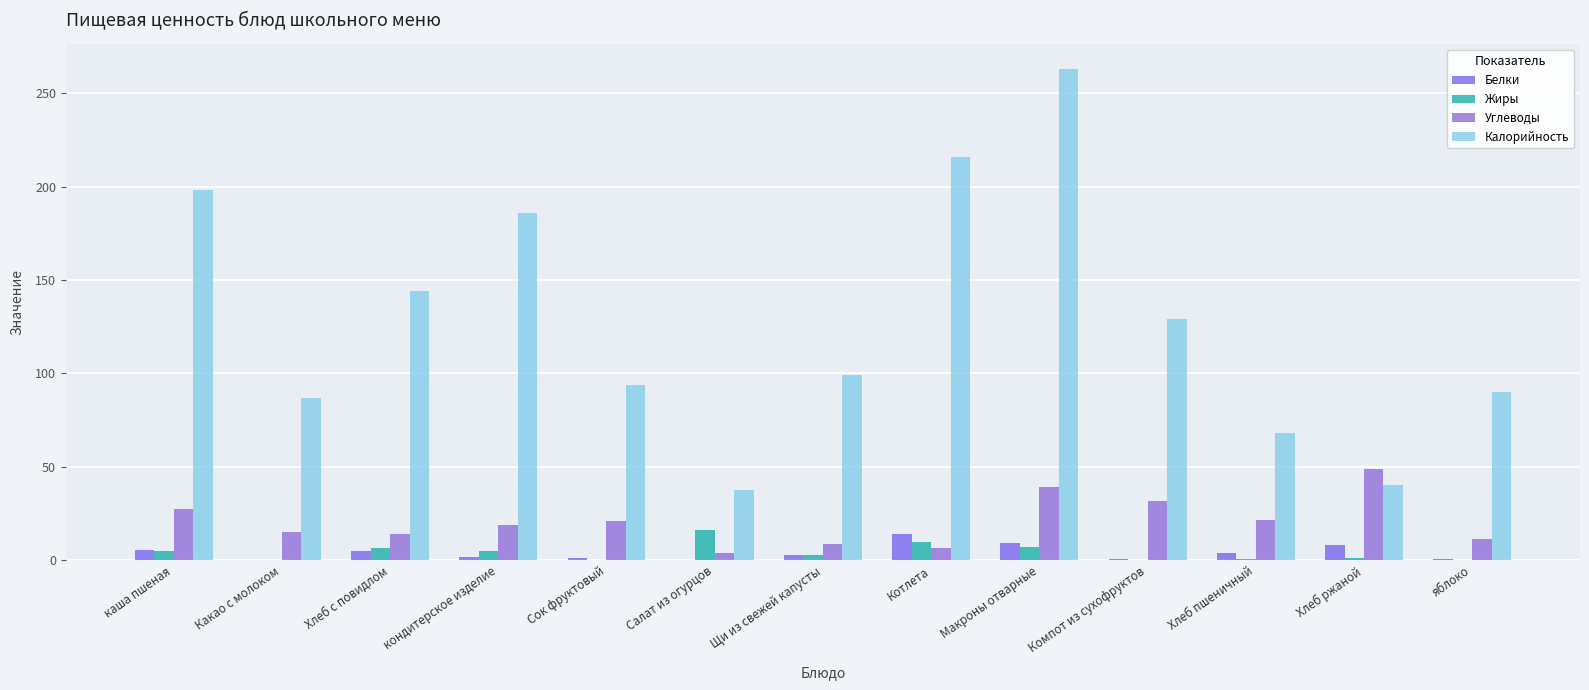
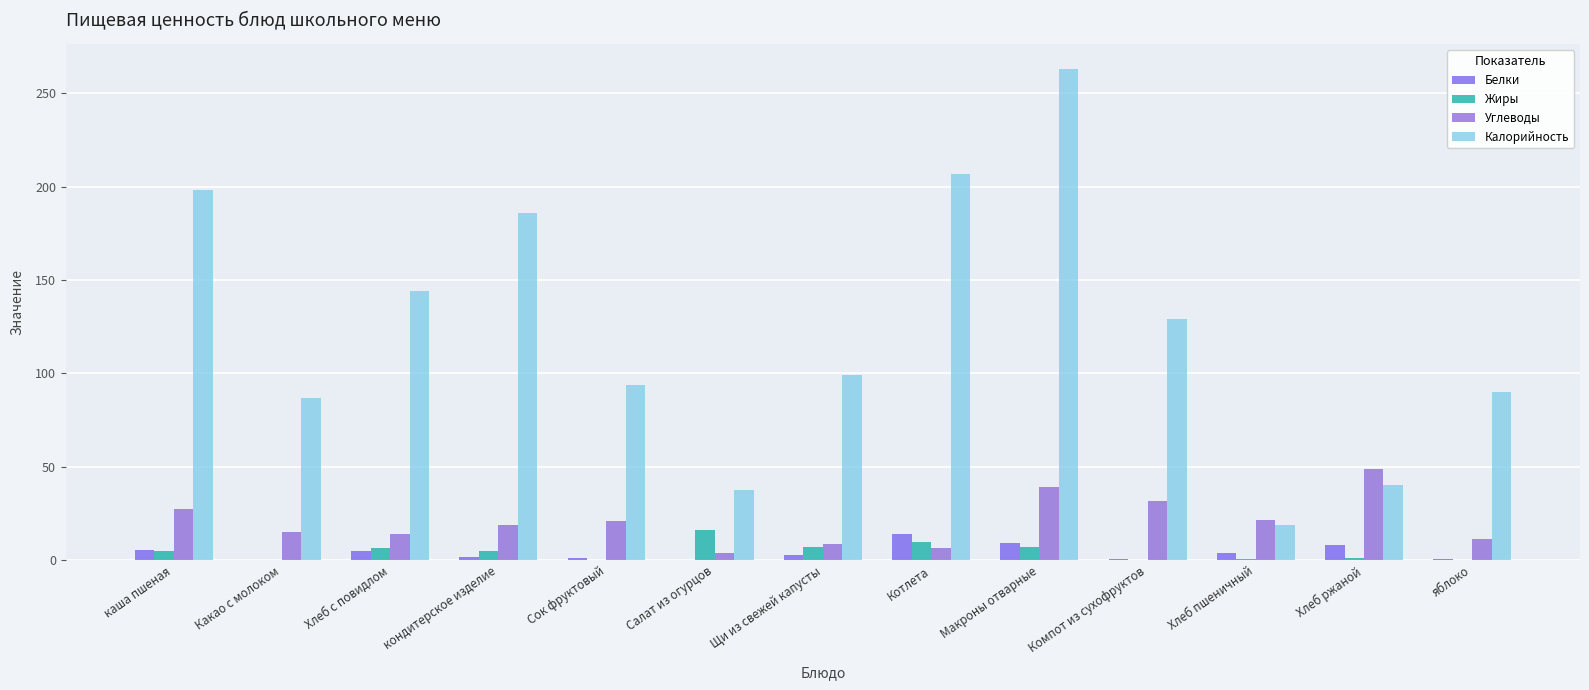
Жиры, Щи из свежей капусты: 3 -> 7
Калорийность, Котлета: 216 -> 207
Калорийность, Хлеб пшеничный: 68 -> 19
